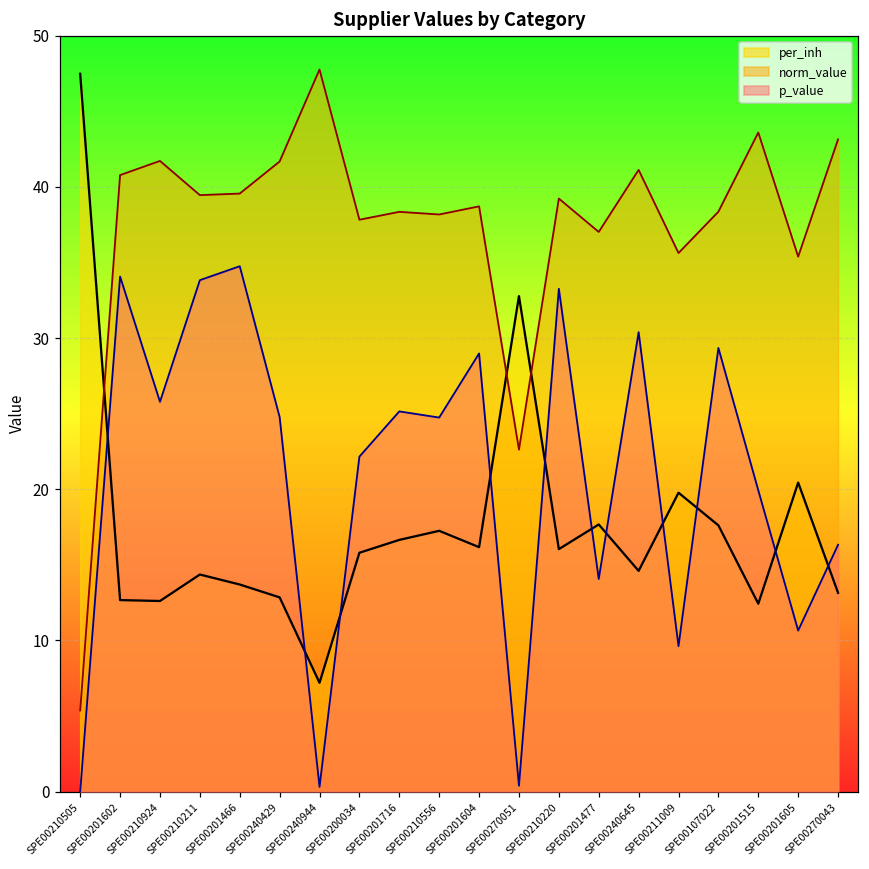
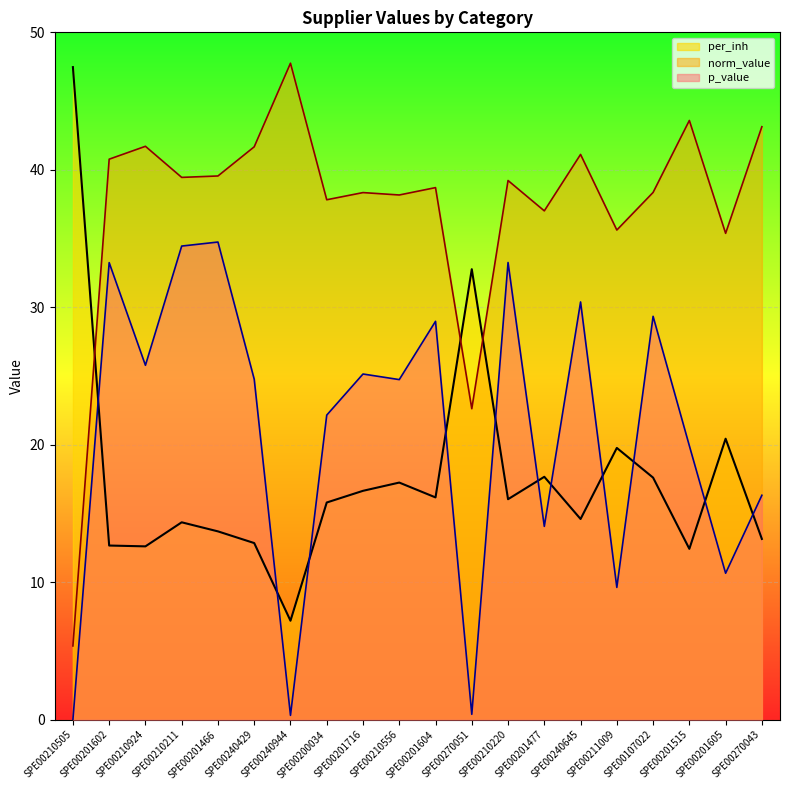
p_value, SPE00201602: 34.1 -> 33.2
p_value, SPE00210211: 33.8 -> 34.5
